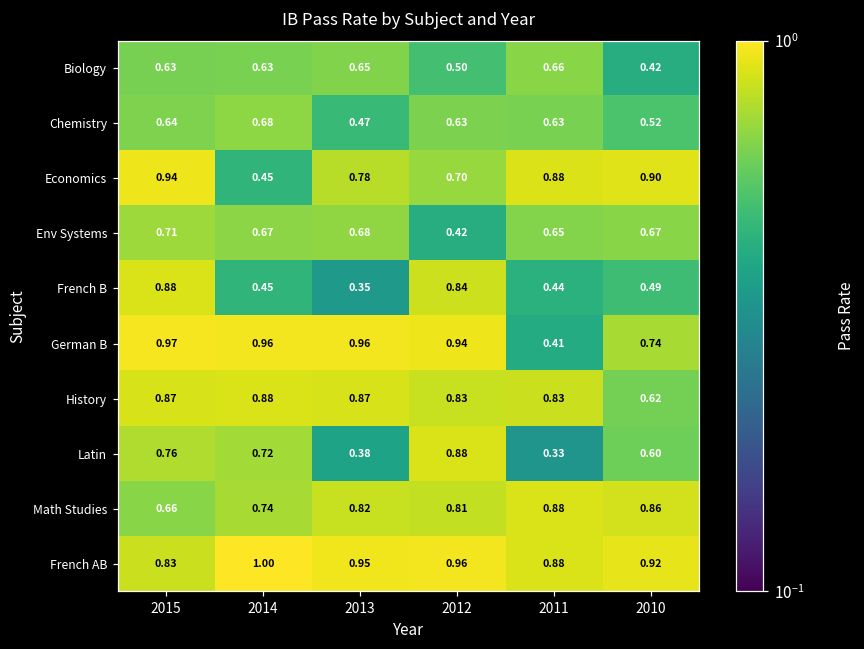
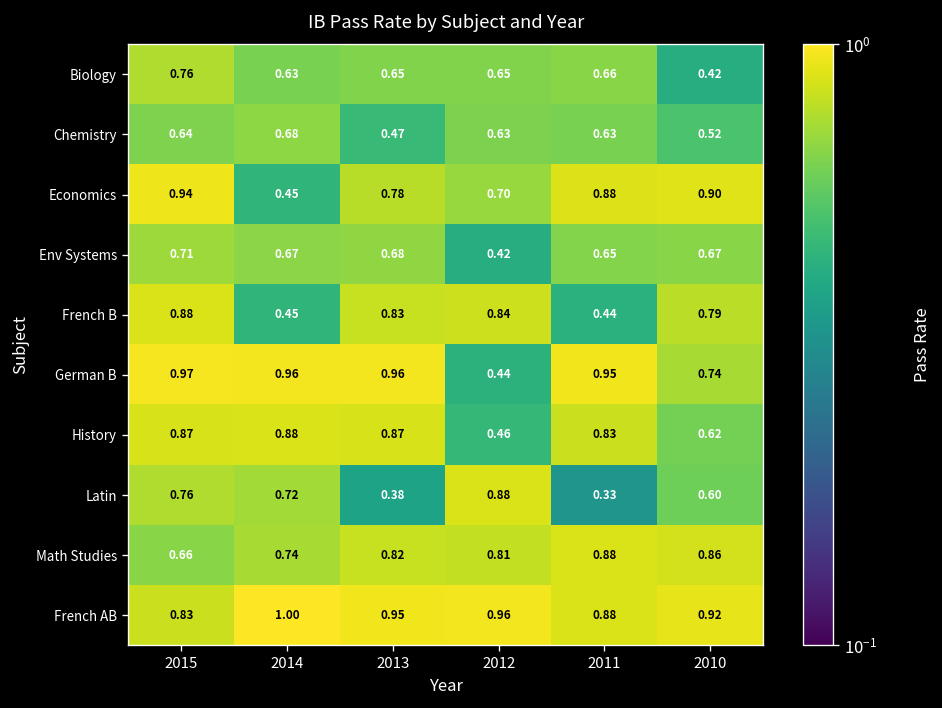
Biology, 2015: 0.63 -> 0.76
Biology, 2012: 0.50 -> 0.65
French B, 2013: 0.35 -> 0.83
French B, 2010: 0.49 -> 0.79
German B, 2012: 0.94 -> 0.44
German B, 2011: 0.41 -> 0.95
History, 2012: 0.83 -> 0.46
